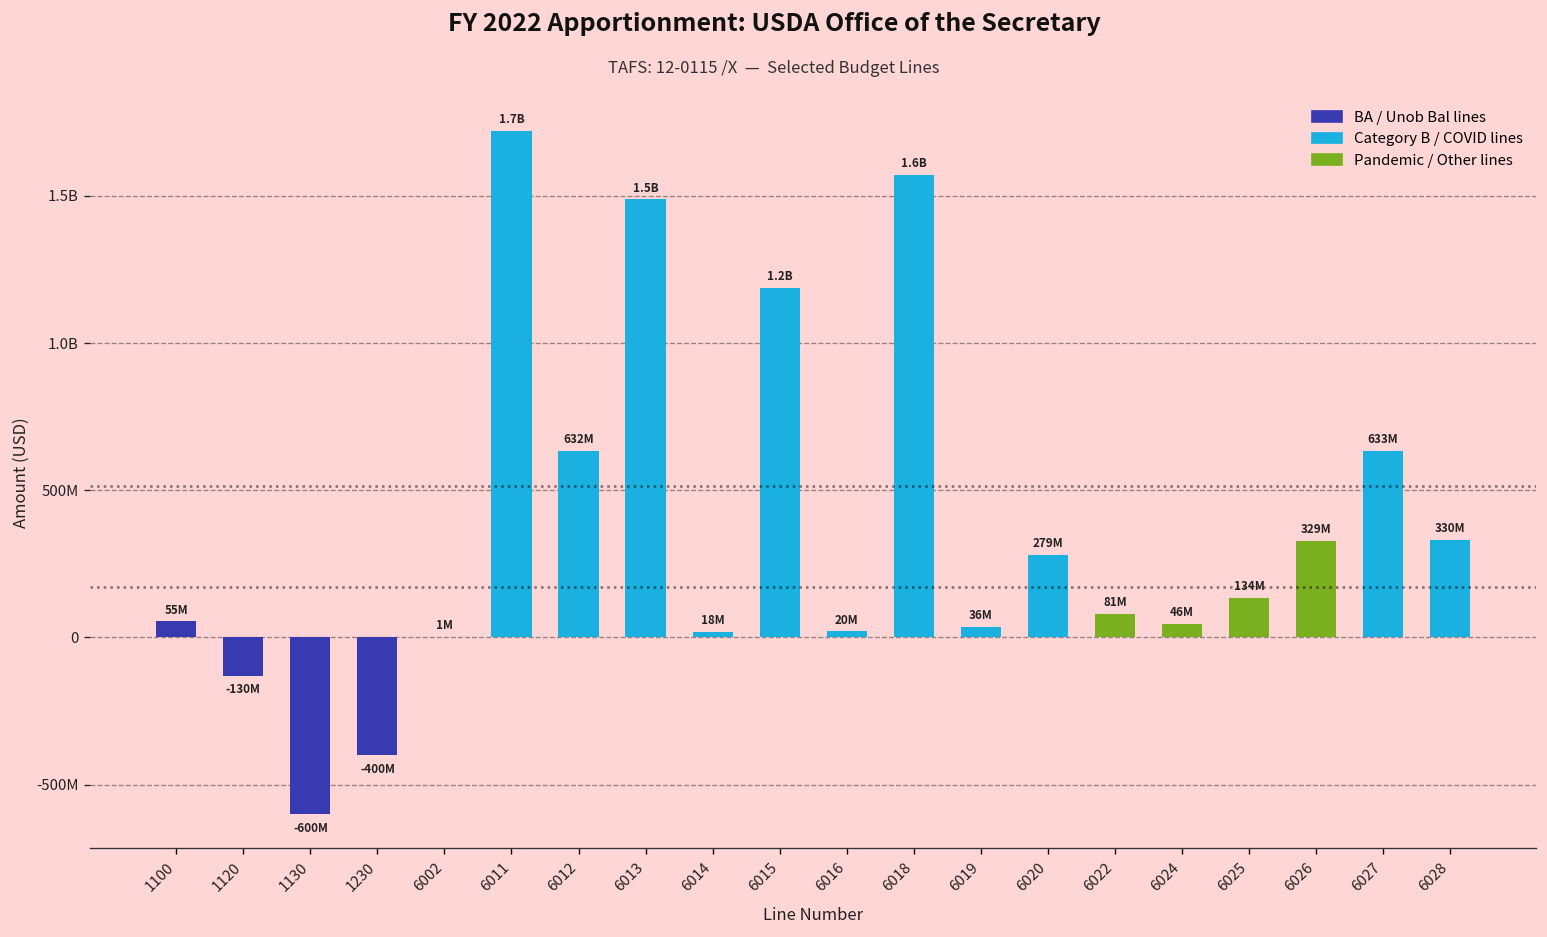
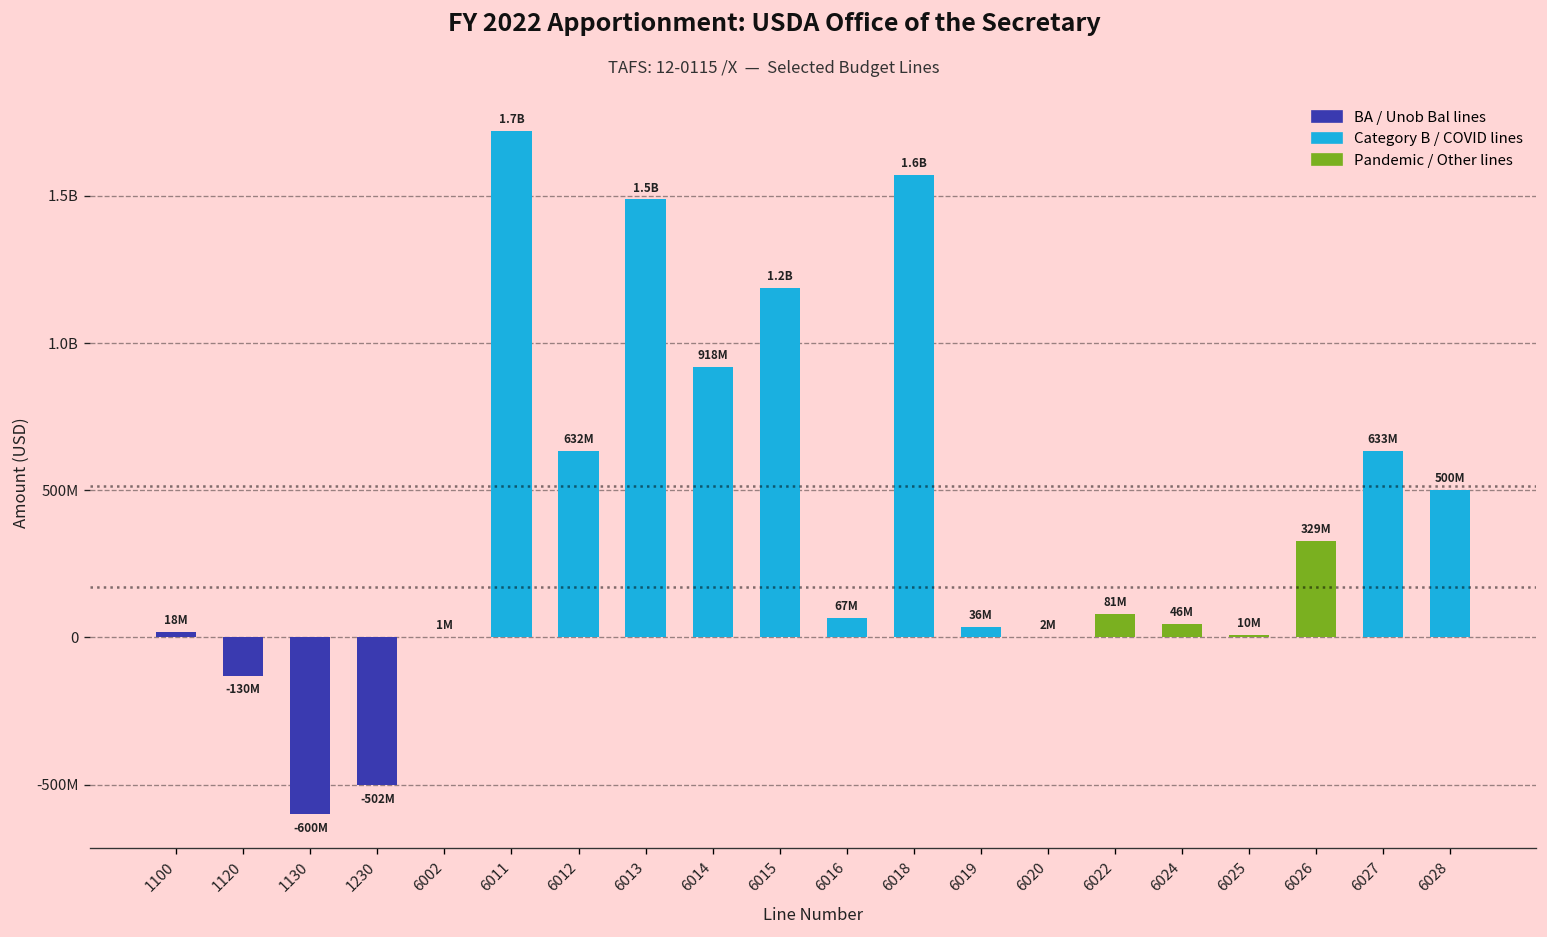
1100: 55M -> 18M
1230: -400M -> -502M
6014: 18M -> 918M
6016: 20M -> 67M
6020: 279M -> 2M
6025: 134M -> 10M
6028: 330M -> 500M
